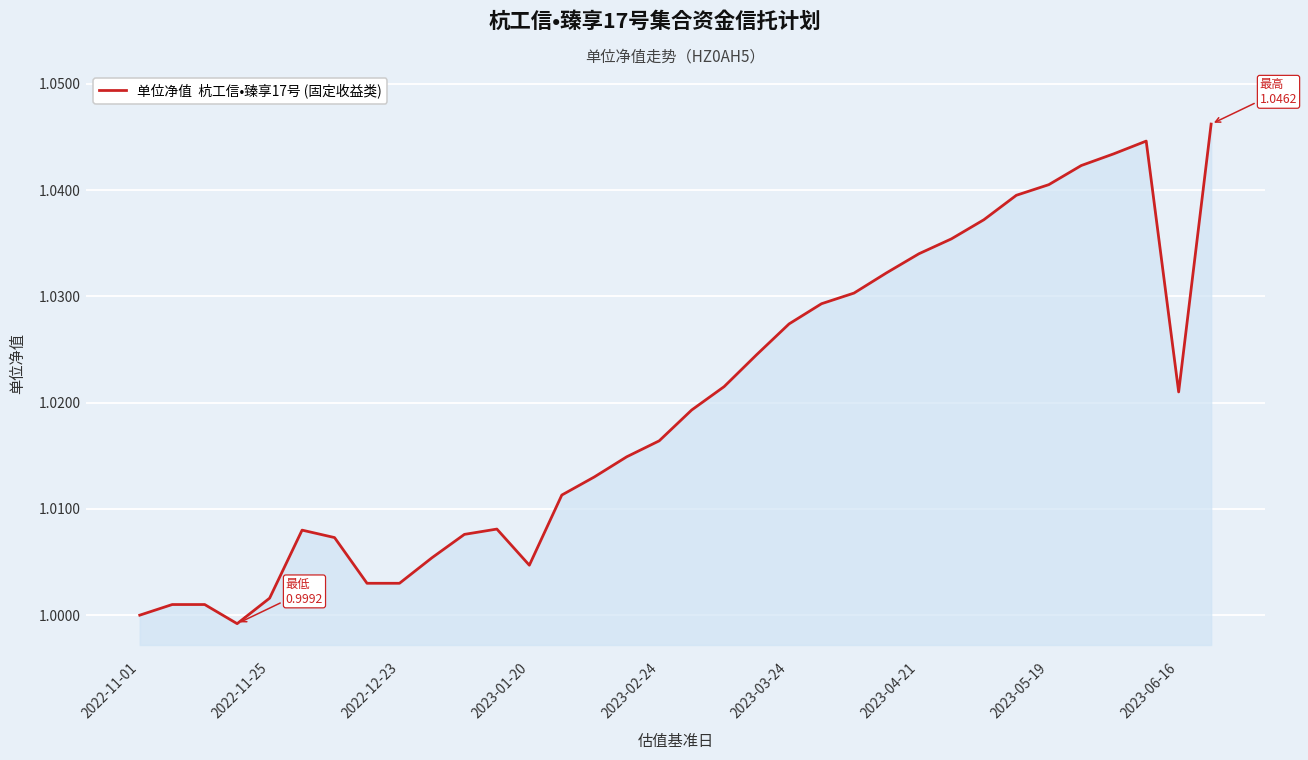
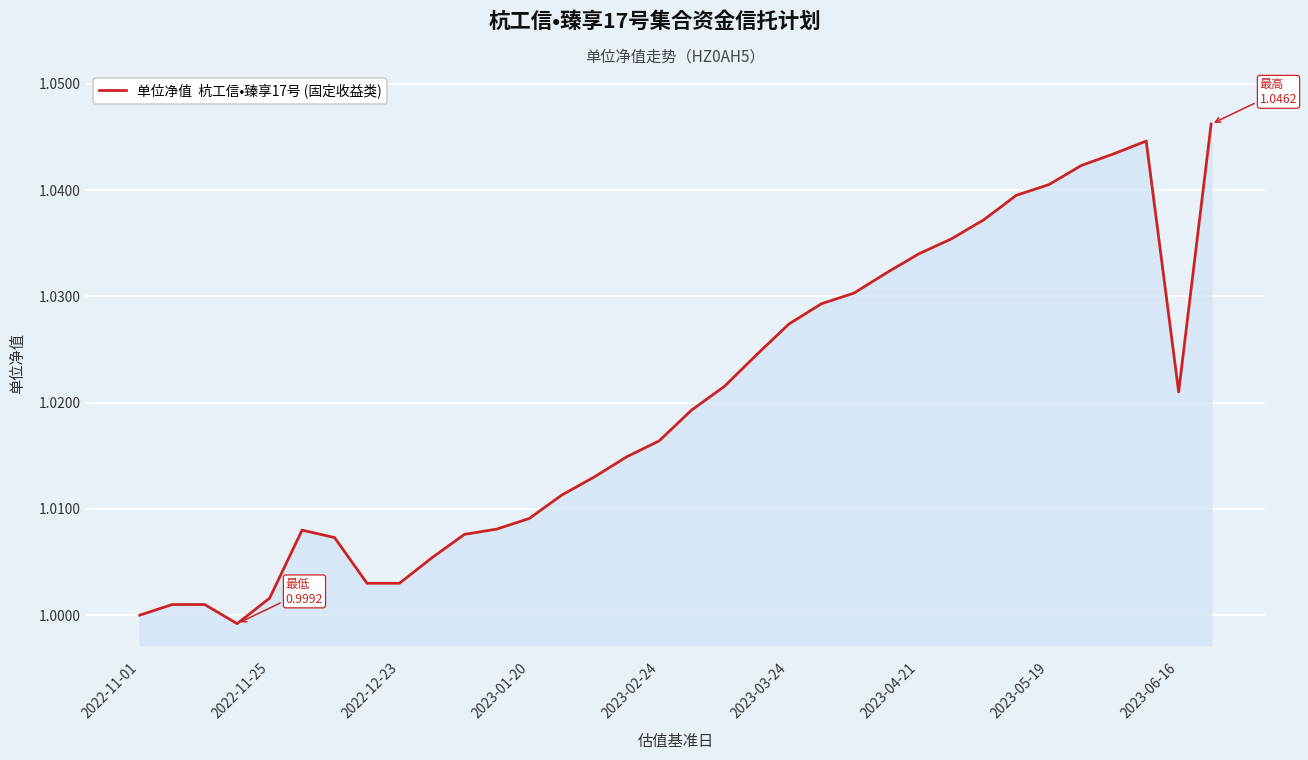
2023-01-20: 1.005 -> 1.009
